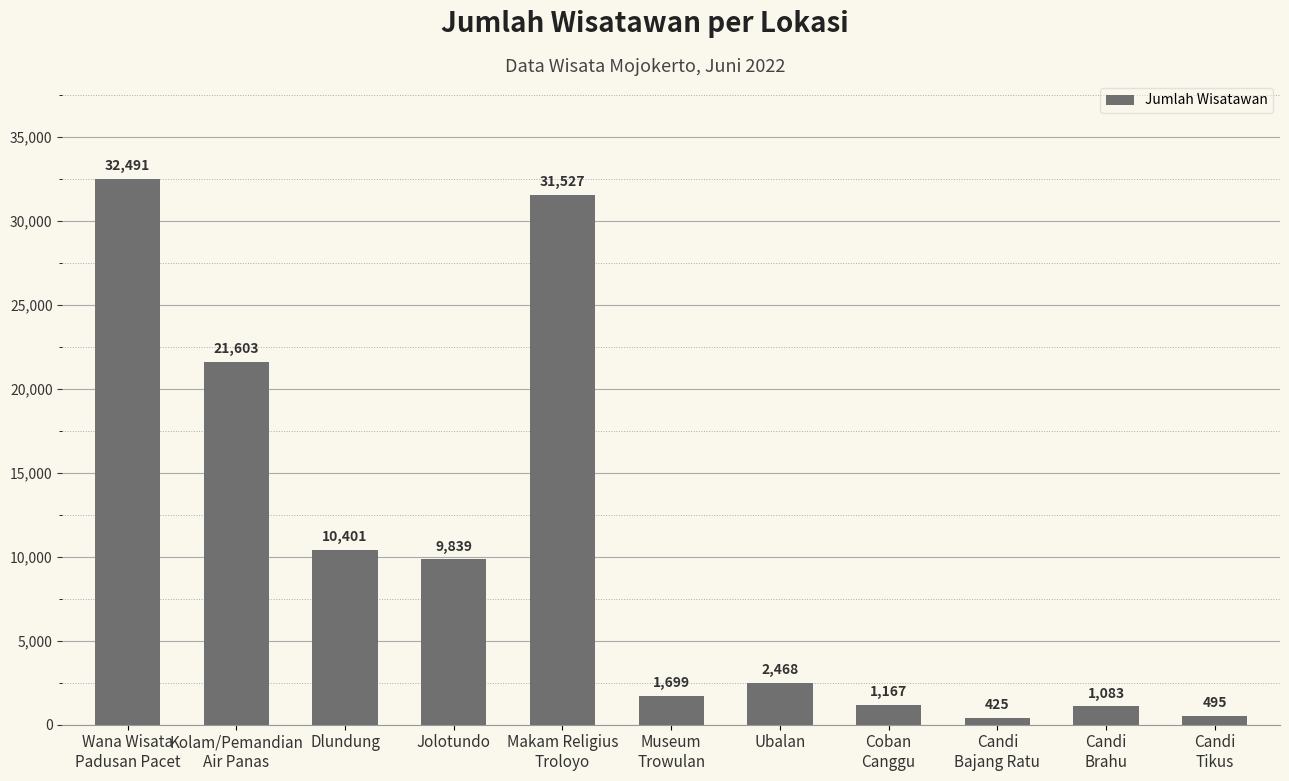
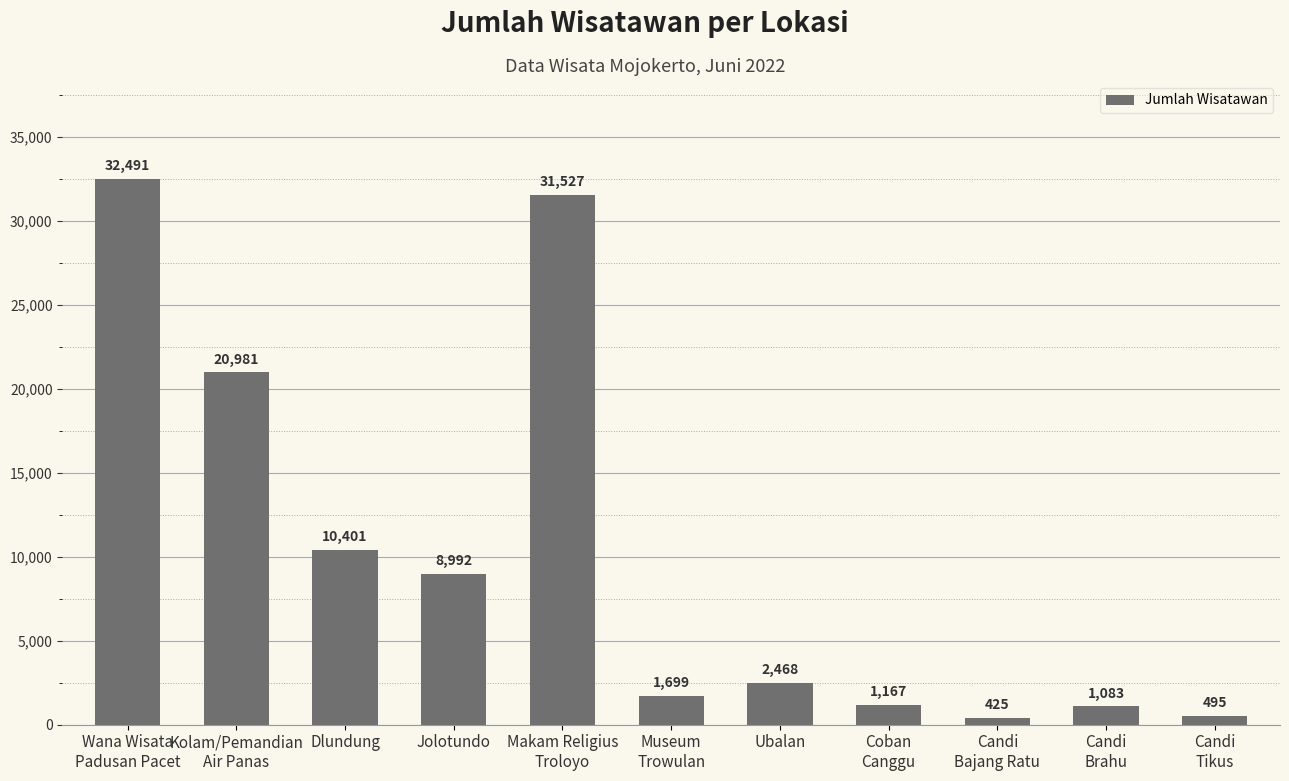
Kolam/Pemandian Air Panas: 21,603 -> 20,981
Jolotundo: 9,839 -> 8,992
